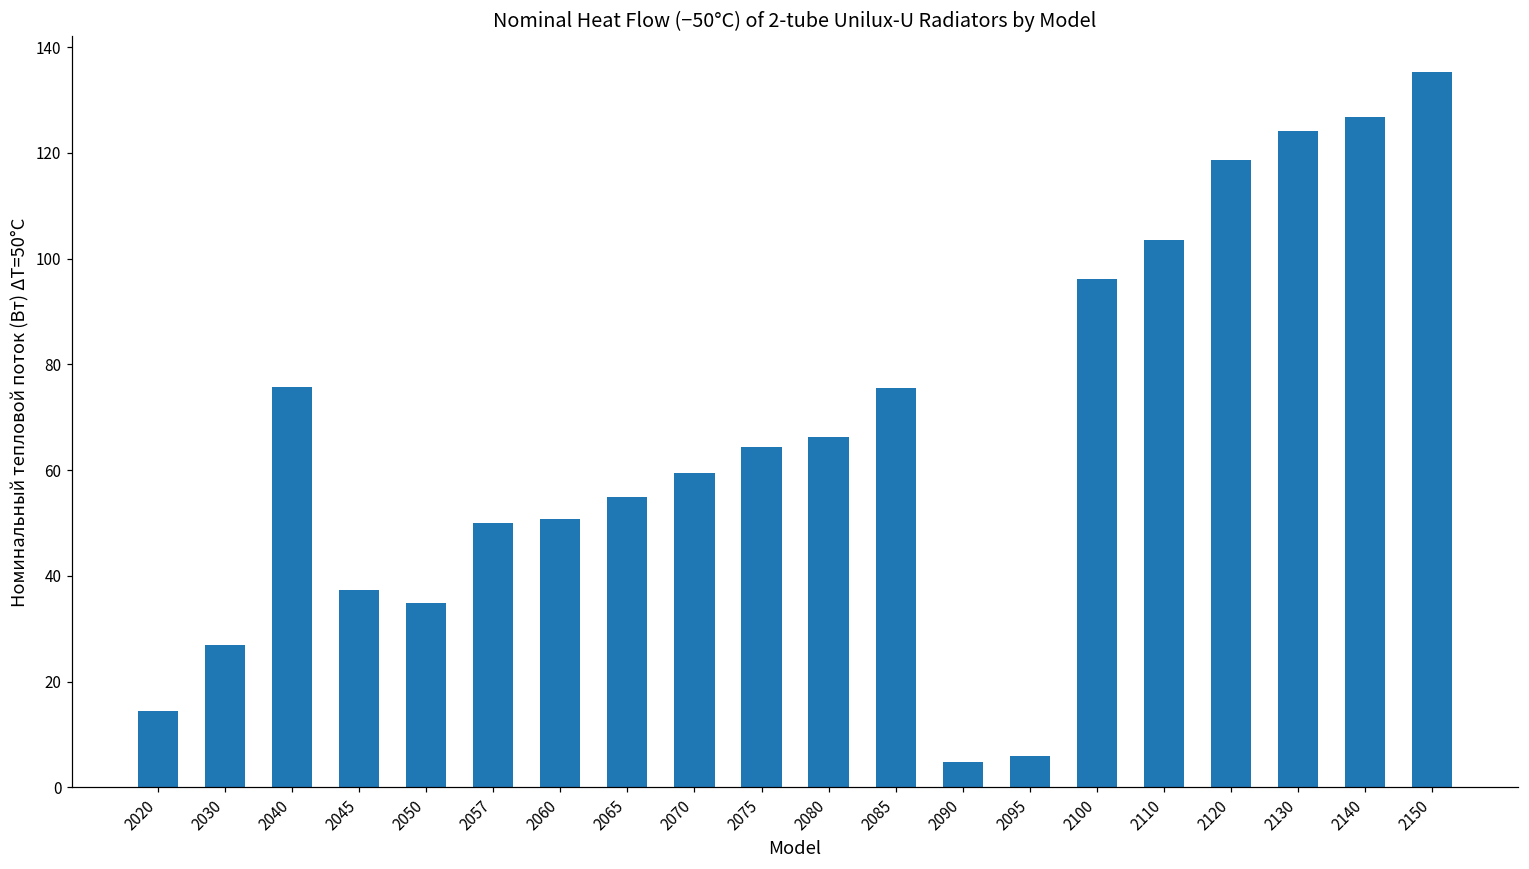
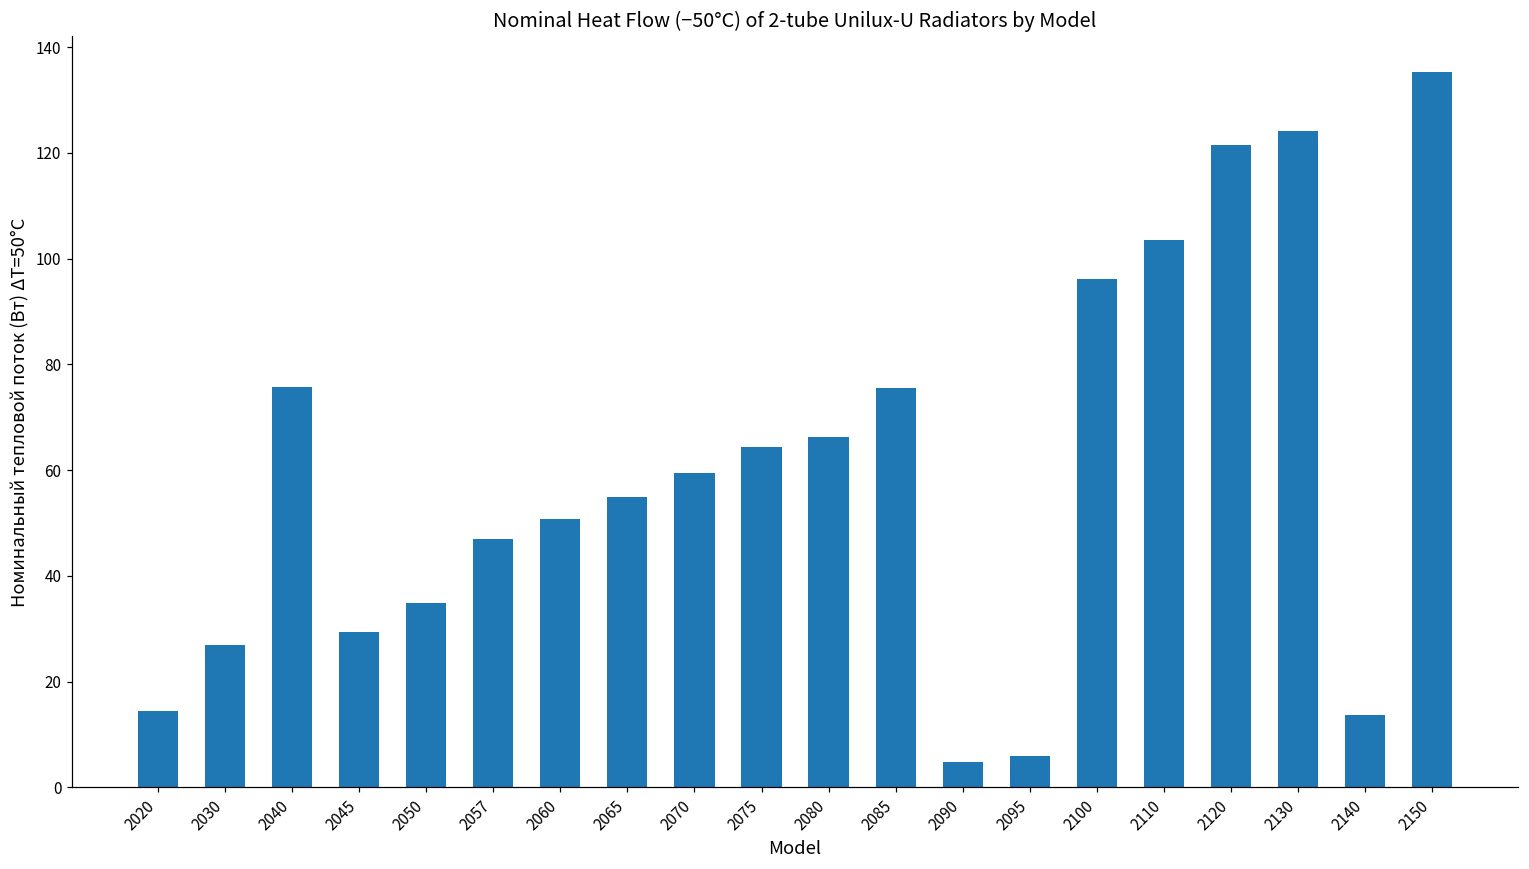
2045: 37 -> 29
2057: 50 -> 47
2120: 119 -> 122
2140: 127 -> 14
